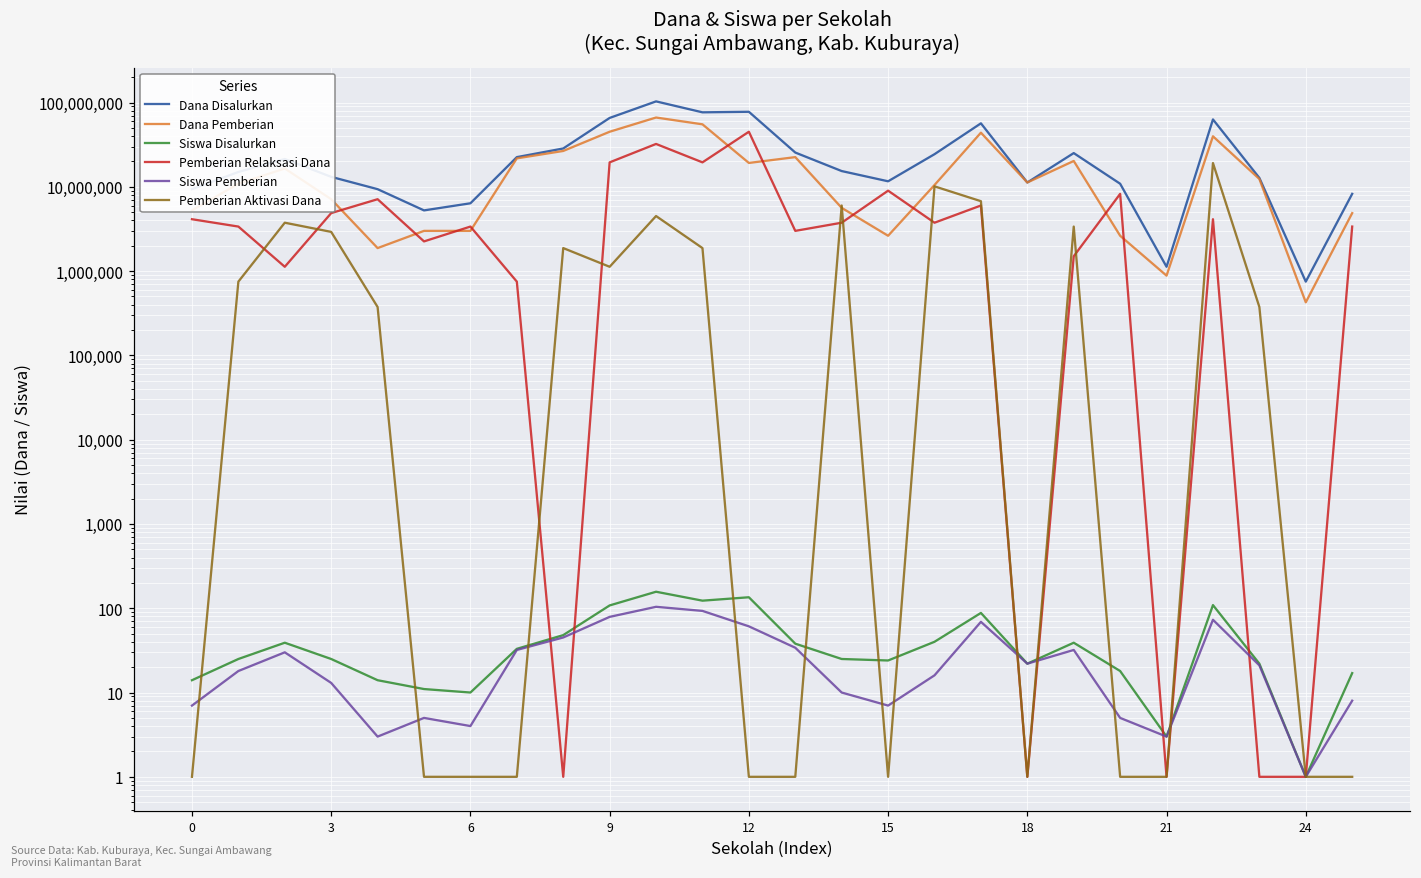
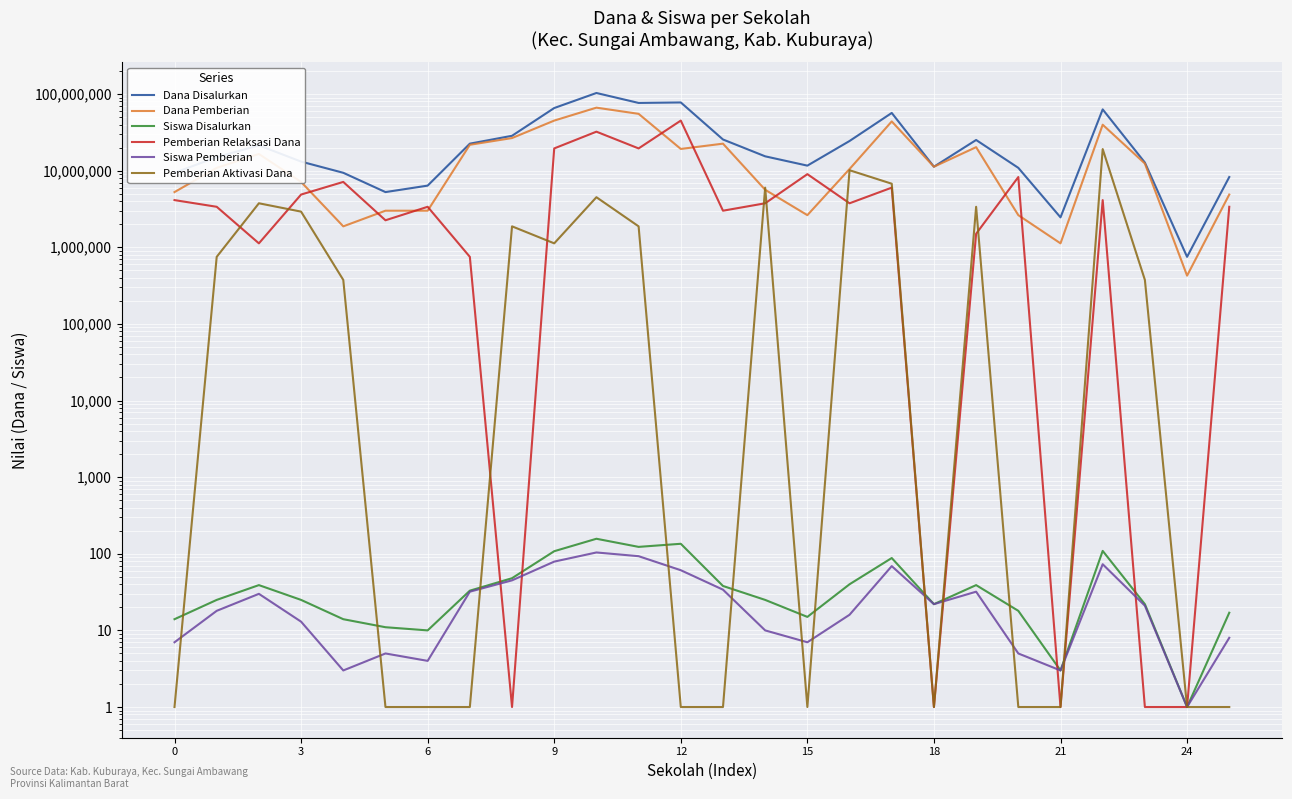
Siswa Disalurkan, 15: 24 -> 15
Dana Disalurkan, 21: 1,100,000 -> 2,500,000
Dana Pemberian, 21: 900,000 -> 1,100,000
